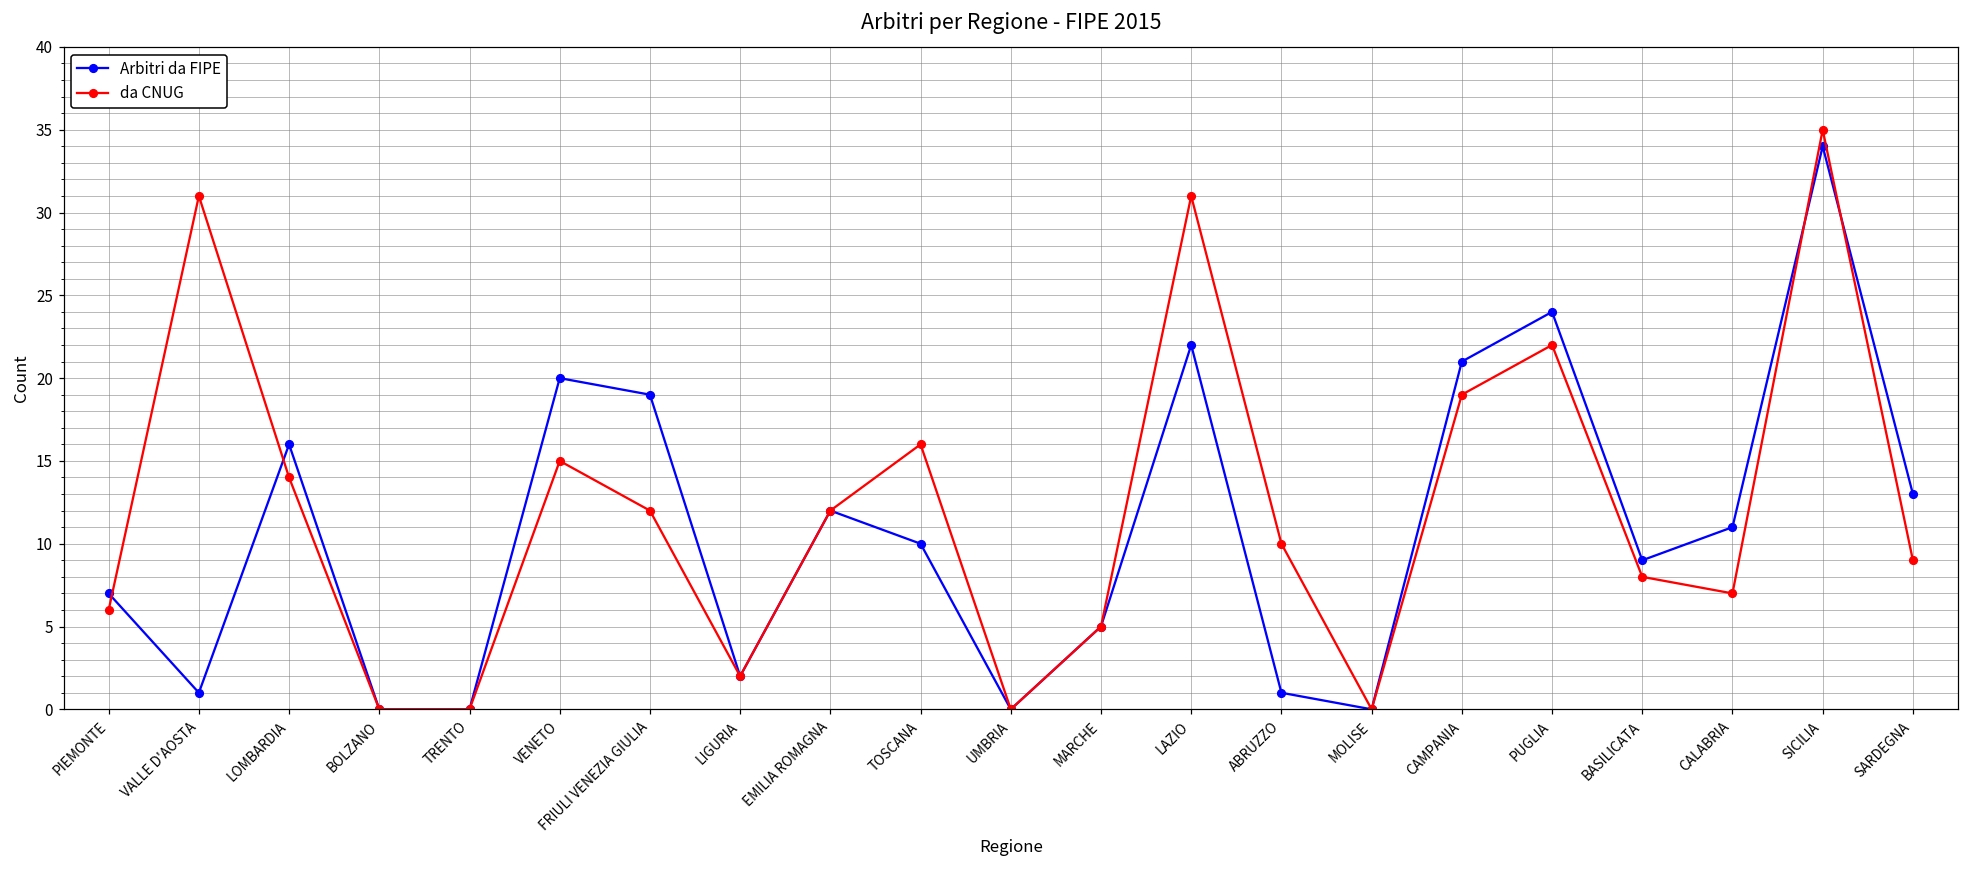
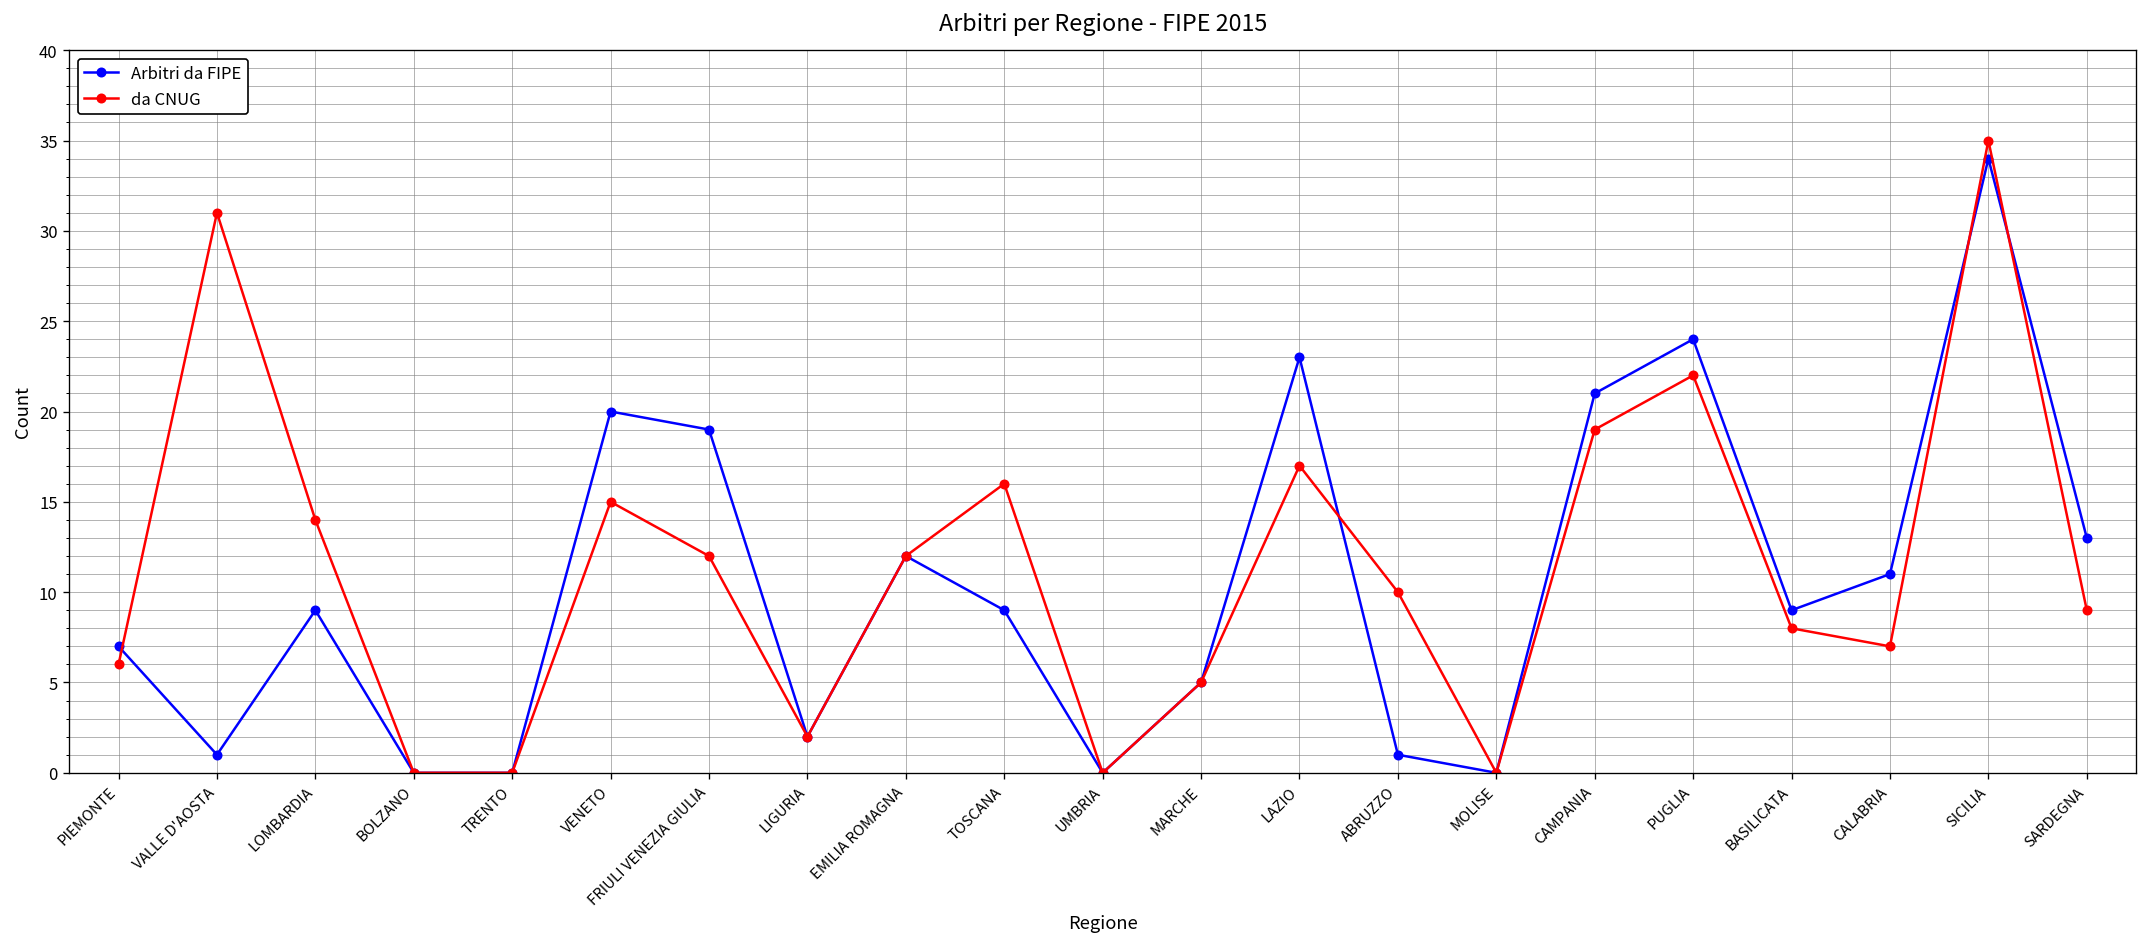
Arbitri da FIPE, LOMBARDIA: 16 -> 9
Arbitri da FIPE, TOSCANA: 10 -> 9
Arbitri da FIPE, LAZIO: 22 -> 23
da CNUG, LAZIO: 31 -> 17
